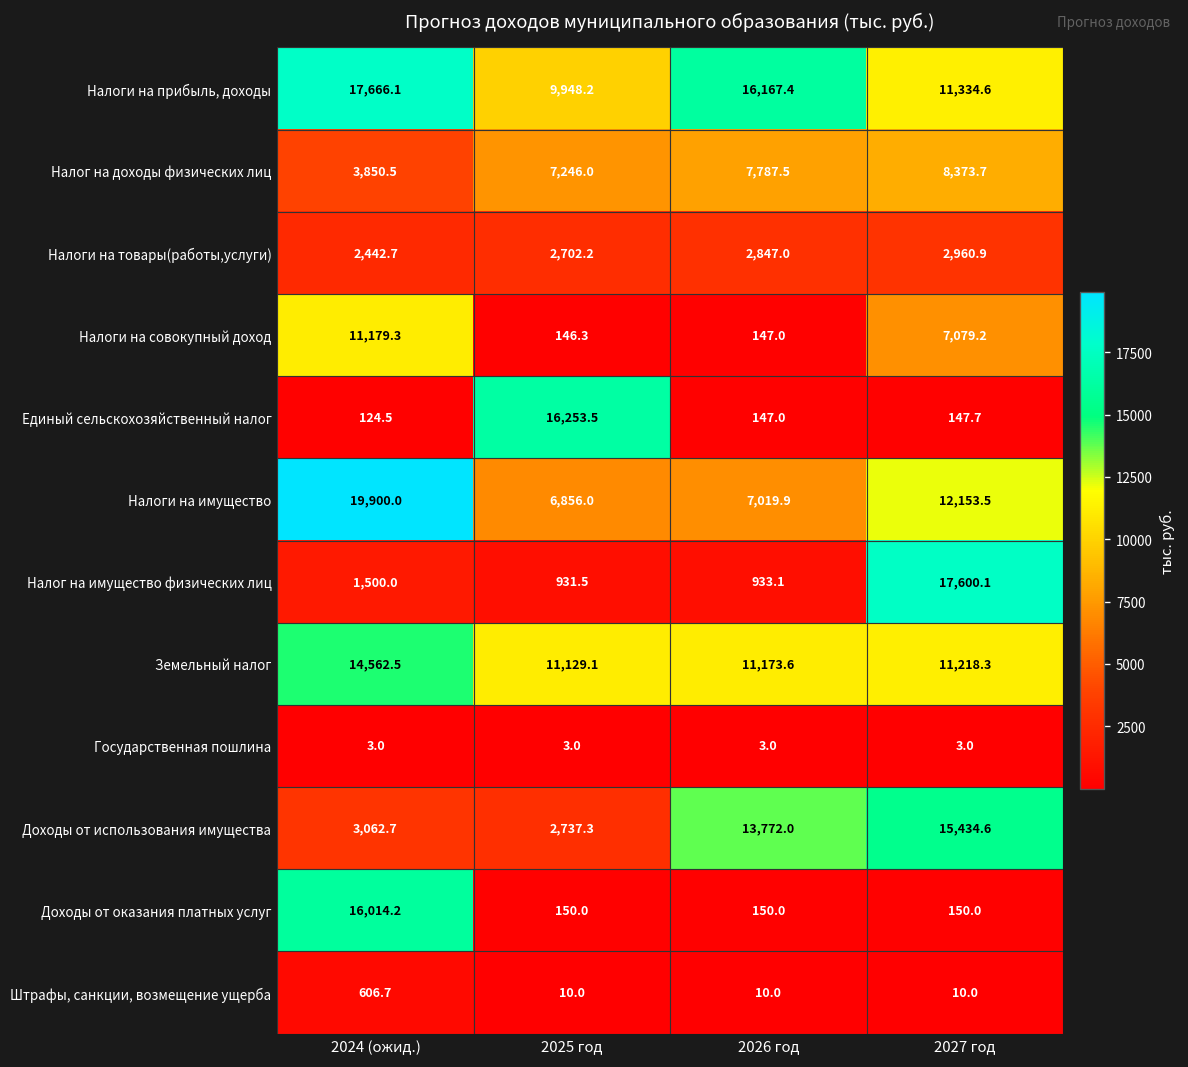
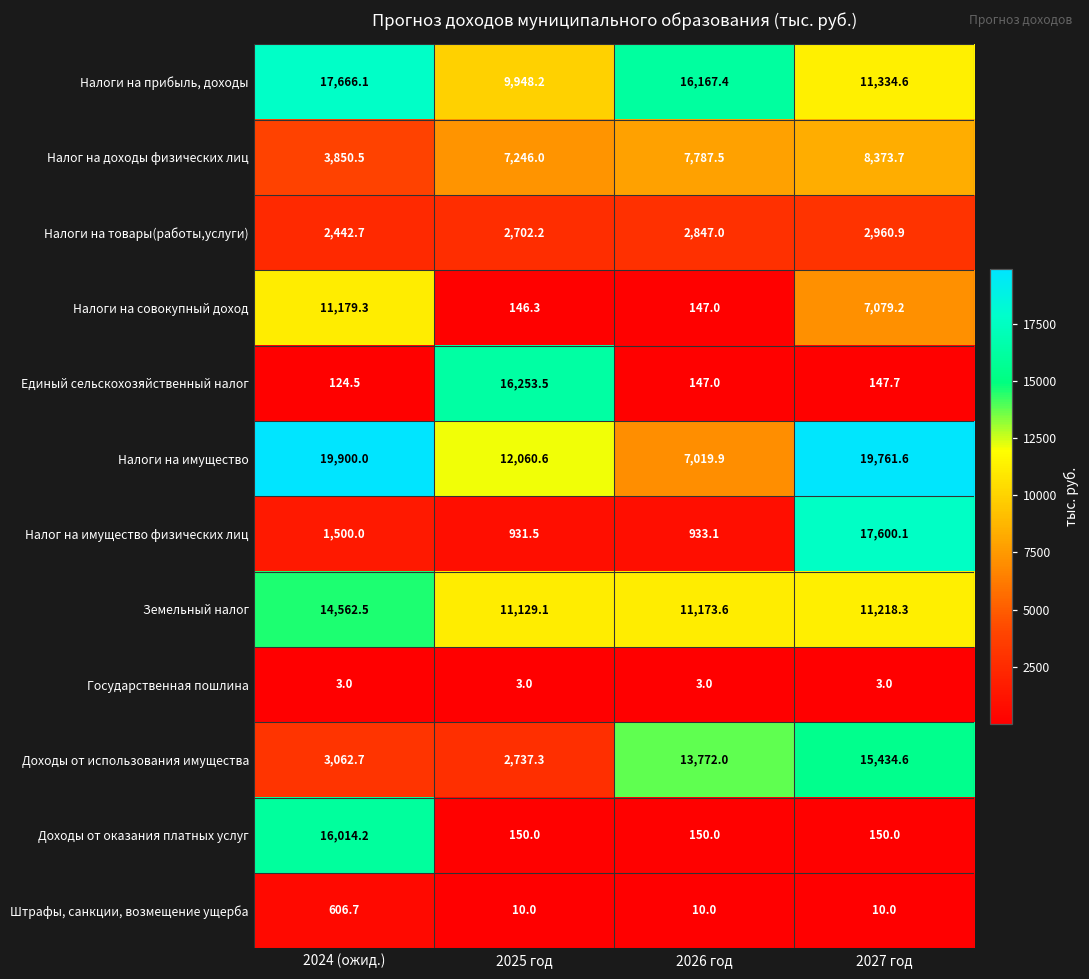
Налоги на имущество, 2025 год: 6,856.0 -> 12,060.6
Налоги на имущество, 2027 год: 12,153.5 -> 19,761.6
